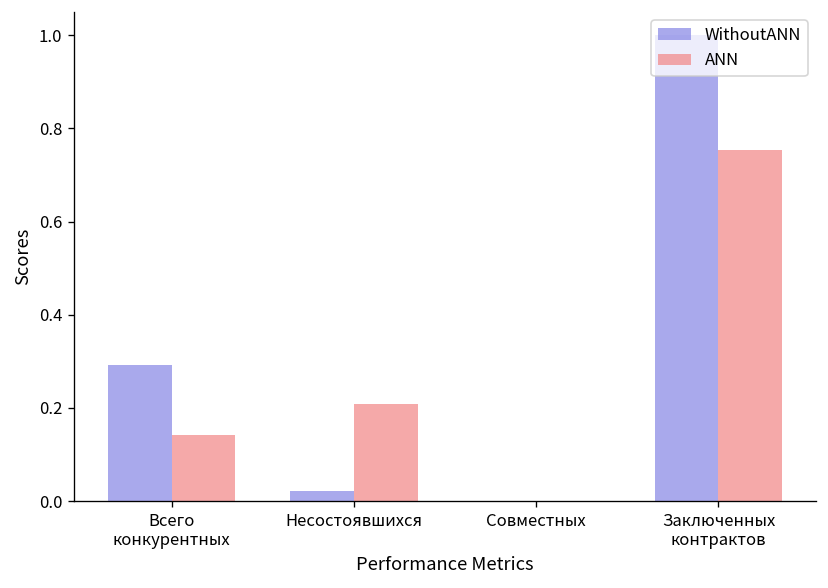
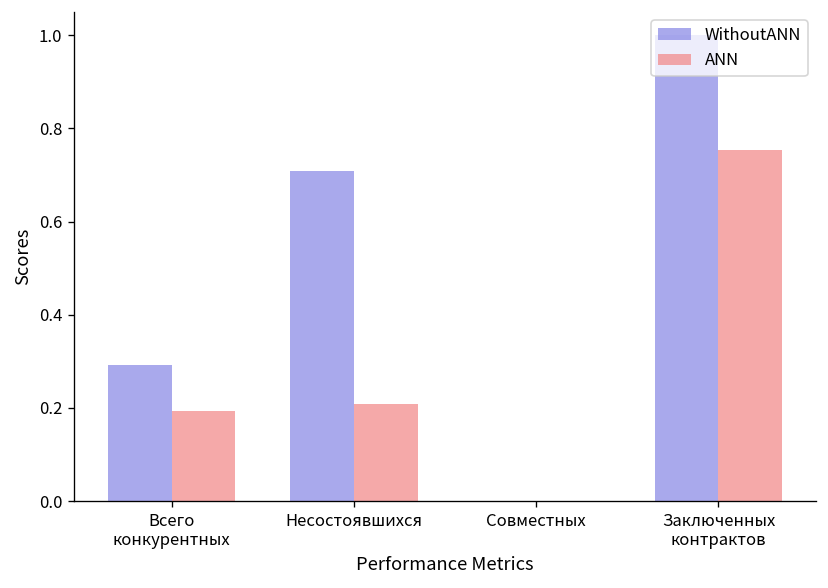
ANN, Всего конкурентных: 0.14 -> 0.19
WithoutANN, Несостоявшихся: 0.02 -> 0.71
